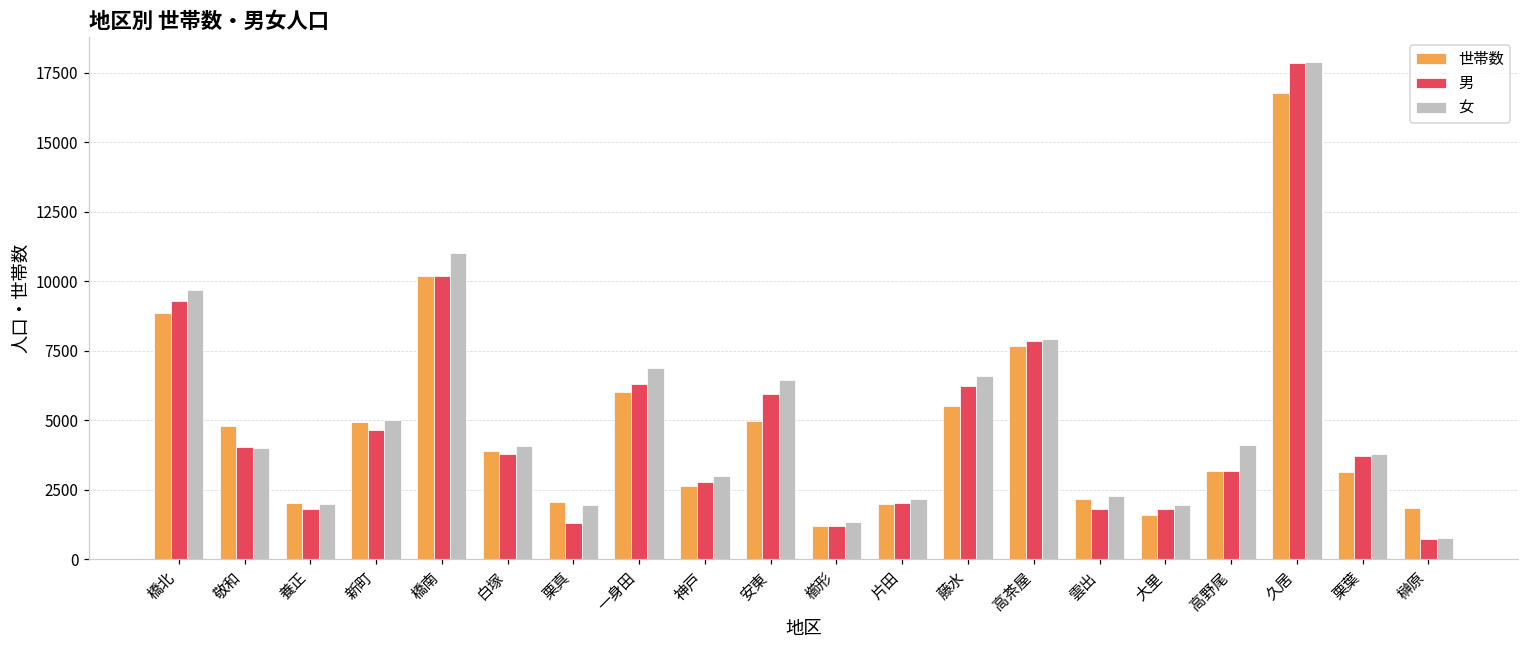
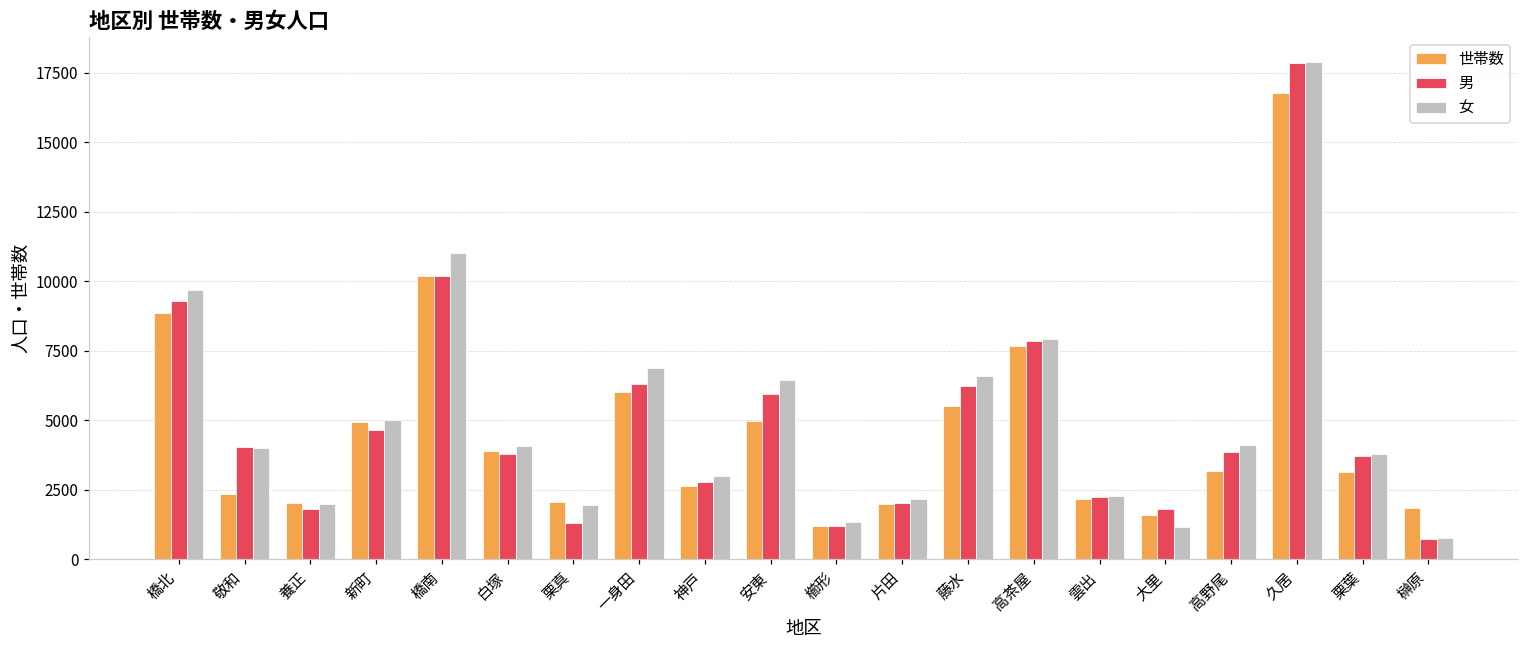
世帯数, 敬和: 4800 -> 2300
男, 雲出: 1800 -> 2200
女, 大里: 2000 -> 1200
男, 高野尾: 3200 -> 3900
